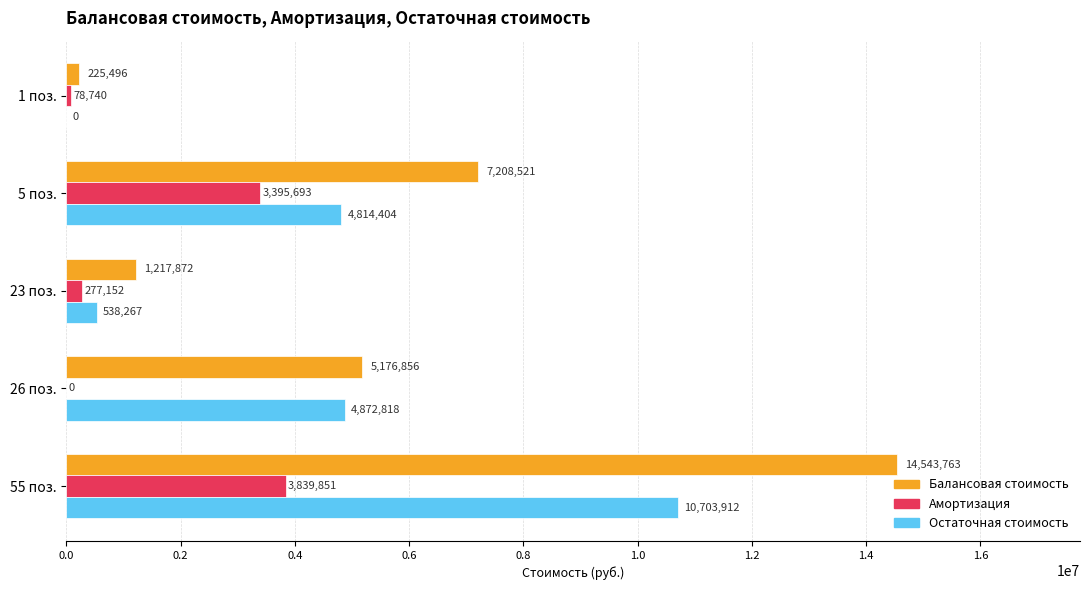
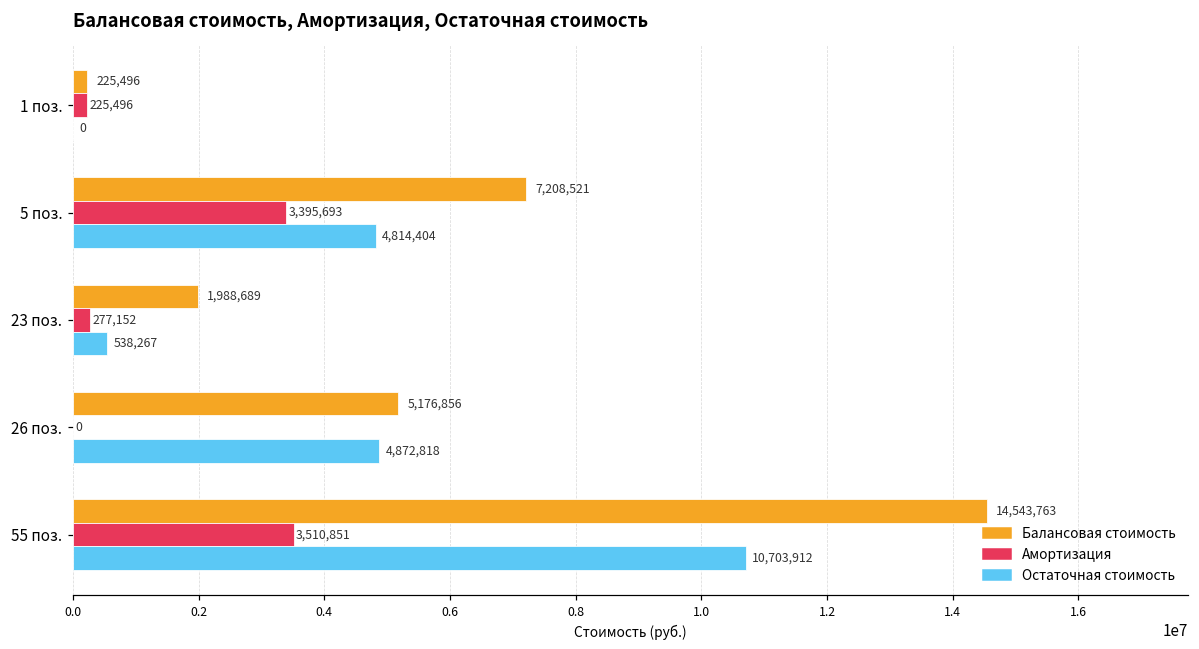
Амортизация, 1 поз.: 78,740 -> 225,496
Балансовая стоимость, 23 поз.: 1,217,872 -> 1,988,689
Амортизация, 55 поз.: 3,839,851 -> 3,510,851
